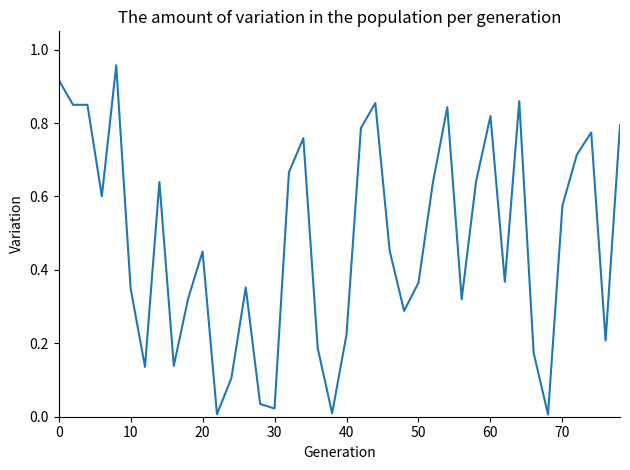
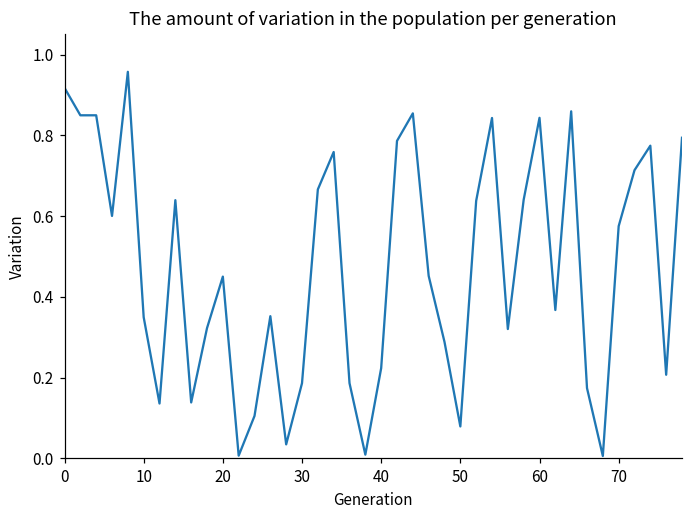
30: 0.02 -> 0.19
50: 0.37 -> 0.08
60: 0.82 -> 0.84
